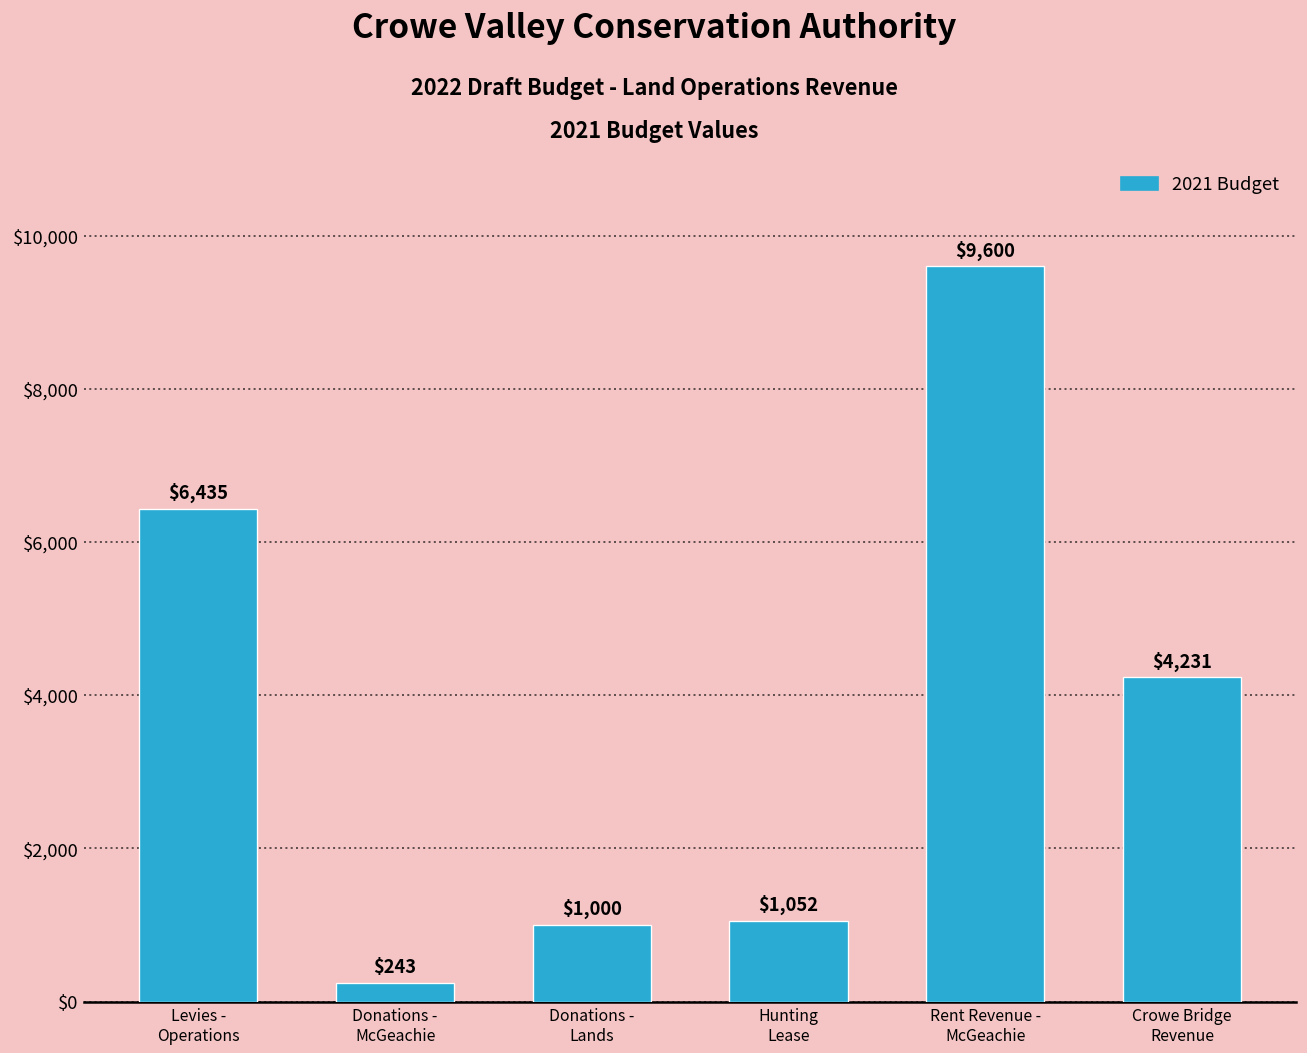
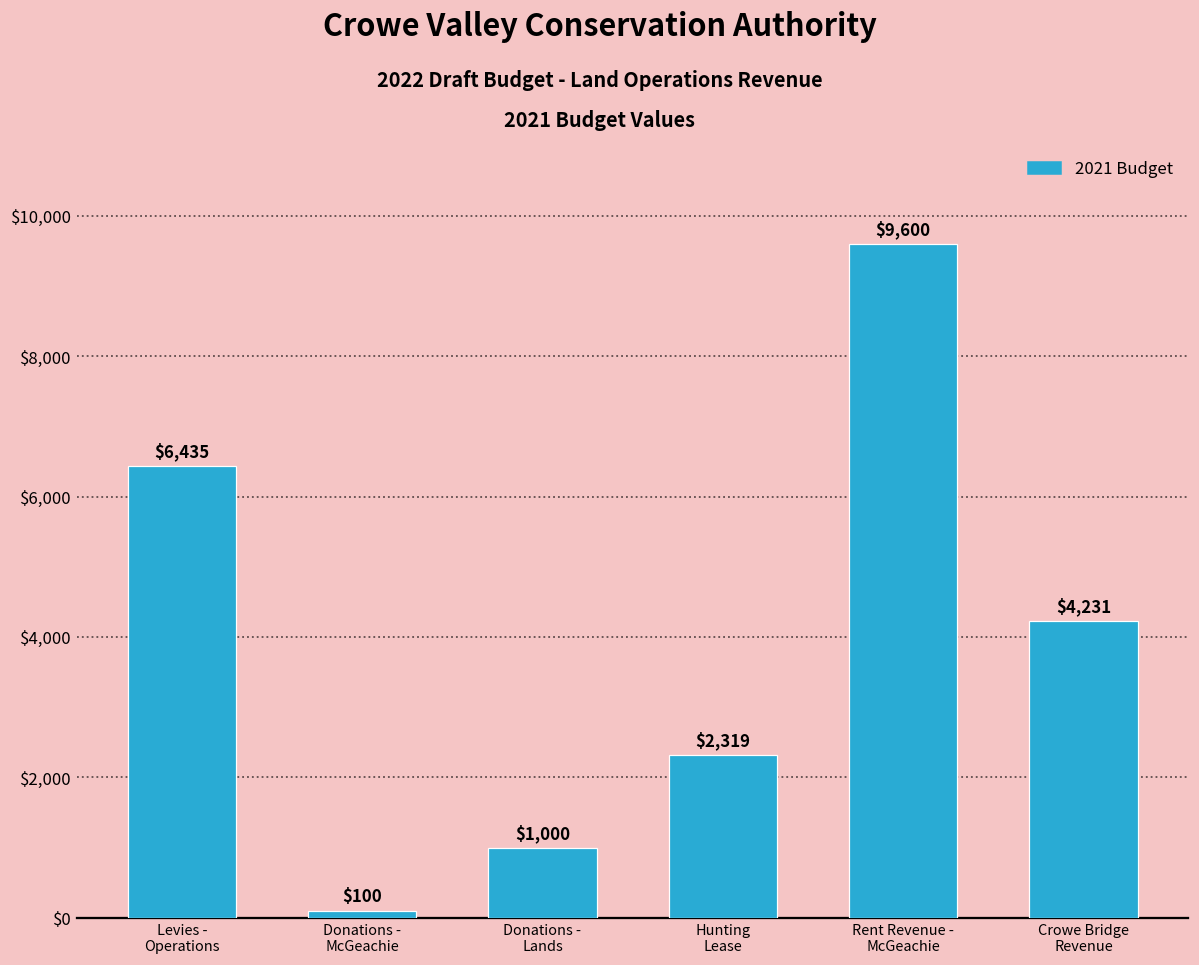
Donations - McGeachie: $243 -> $100
Hunting Lease: $1,052 -> $2,319
